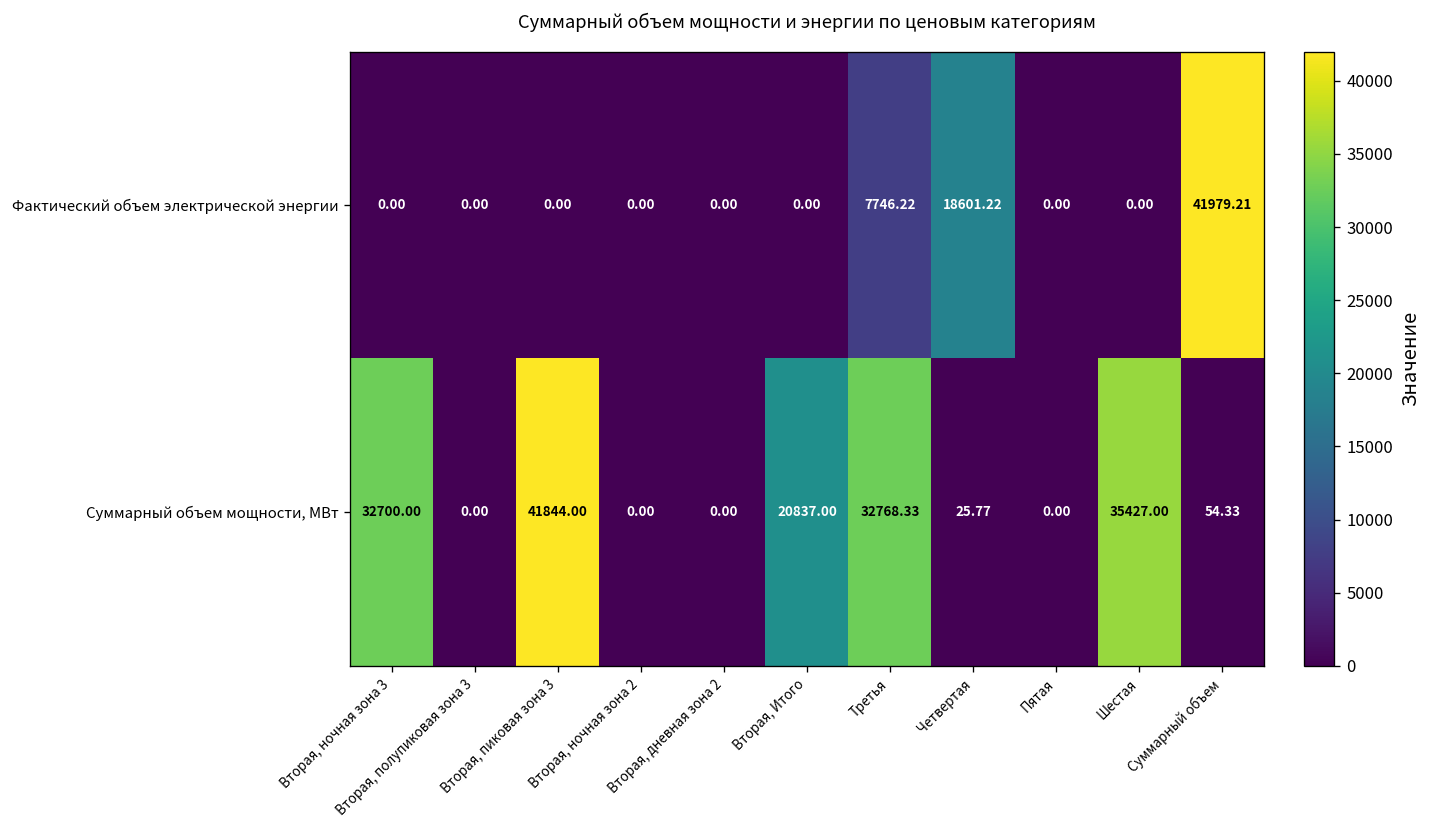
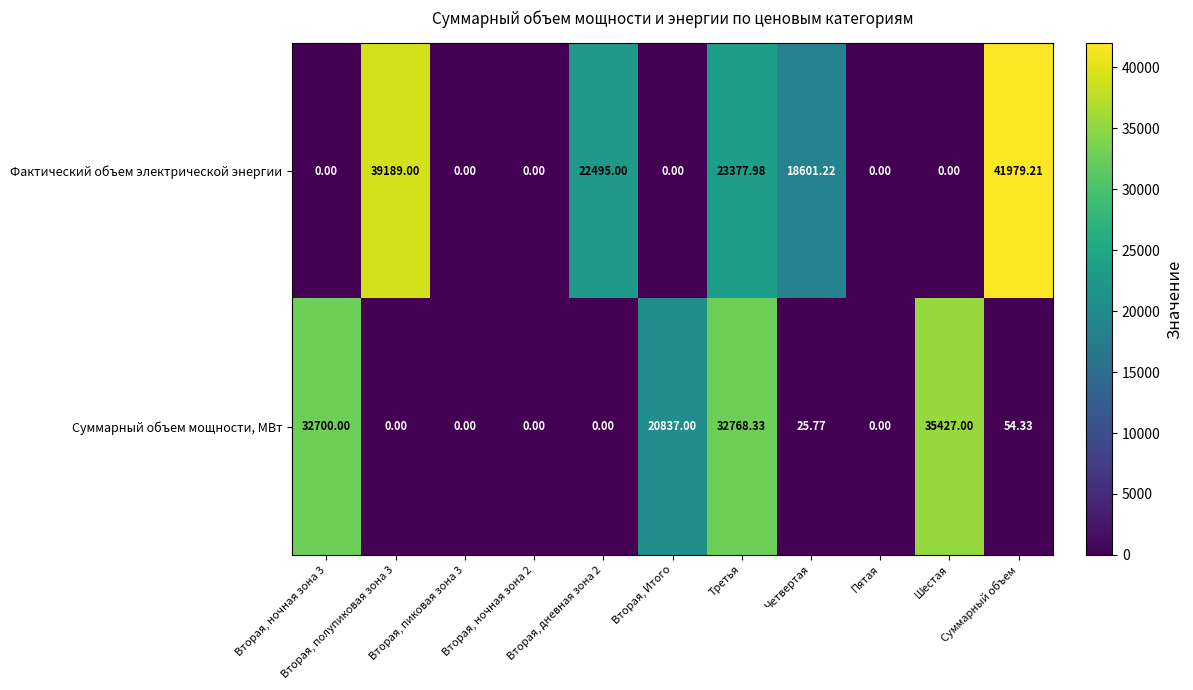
Фактический объем электрической энергии, Вторая, полупиковая зона 3: 0.00 -> 39189.00
Фактический объем электрической энергии, Вторая, дневная зона 2: 0.00 -> 22495.00
Фактический объем электрической энергии, Третья: 7746.22 -> 23377.98
Суммарный объем мощности, МВт, Вторая, пиковая зона 3: 41844.00 -> 0.00
